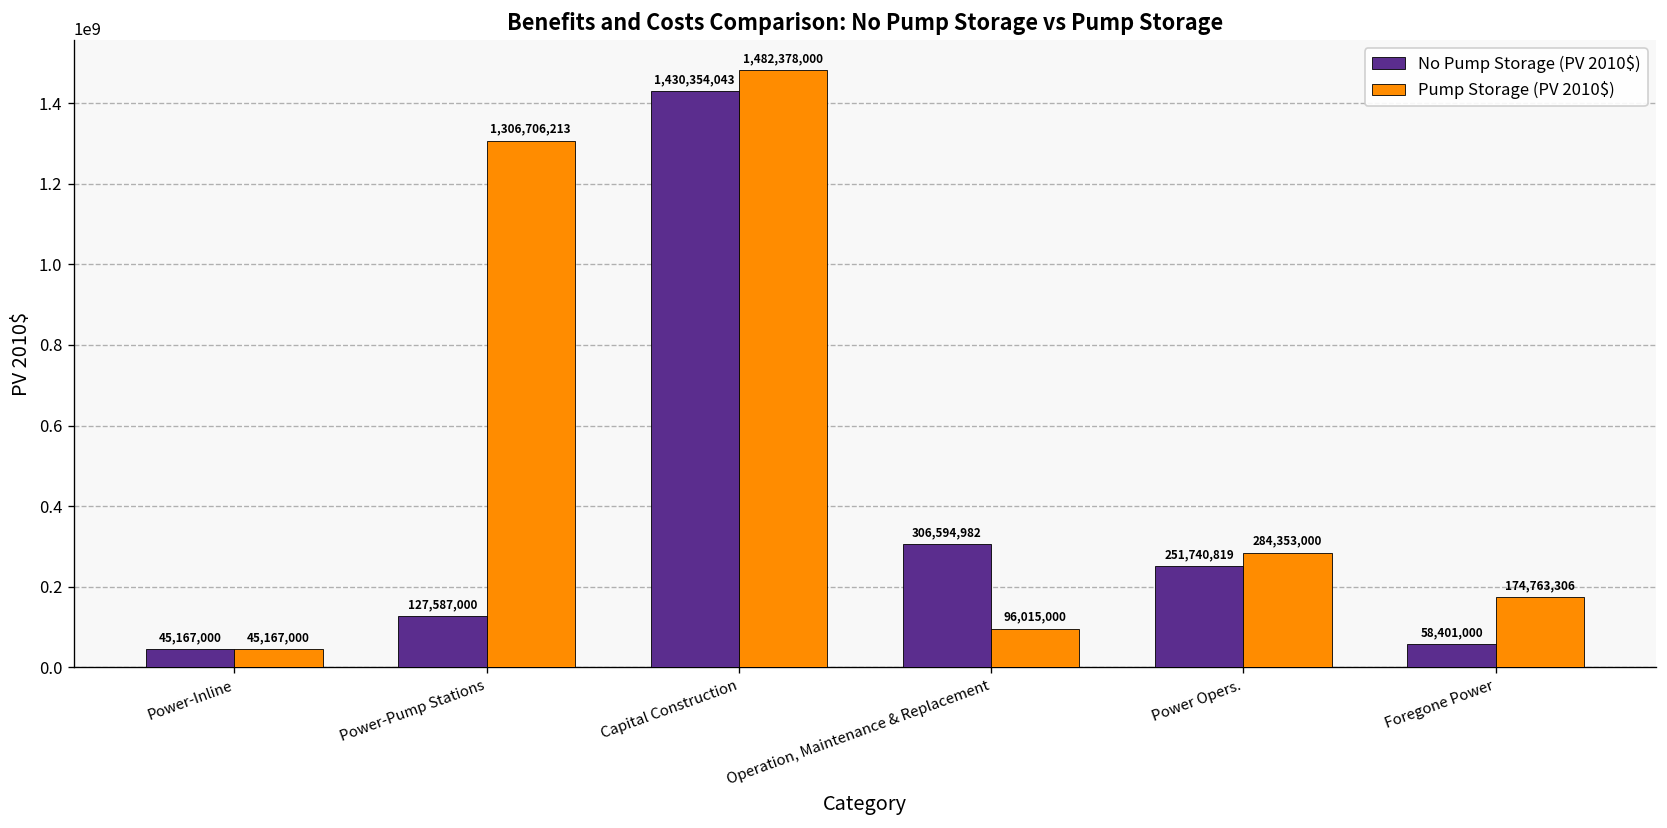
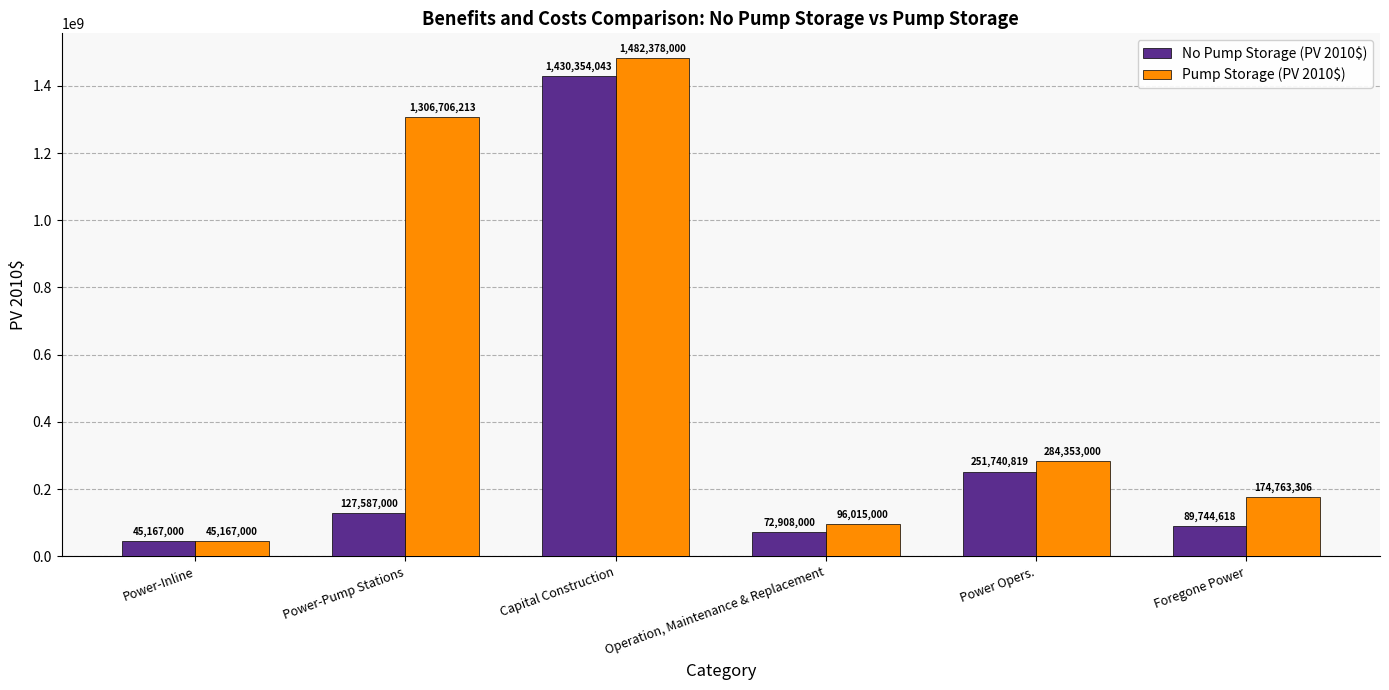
No Pump Storage (PV 2010$), Operation, Maintenance & Replacement: 306,594,982 -> 72,908,000
No Pump Storage (PV 2010$), Foregone Power: 58,401,000 -> 89,744,618
